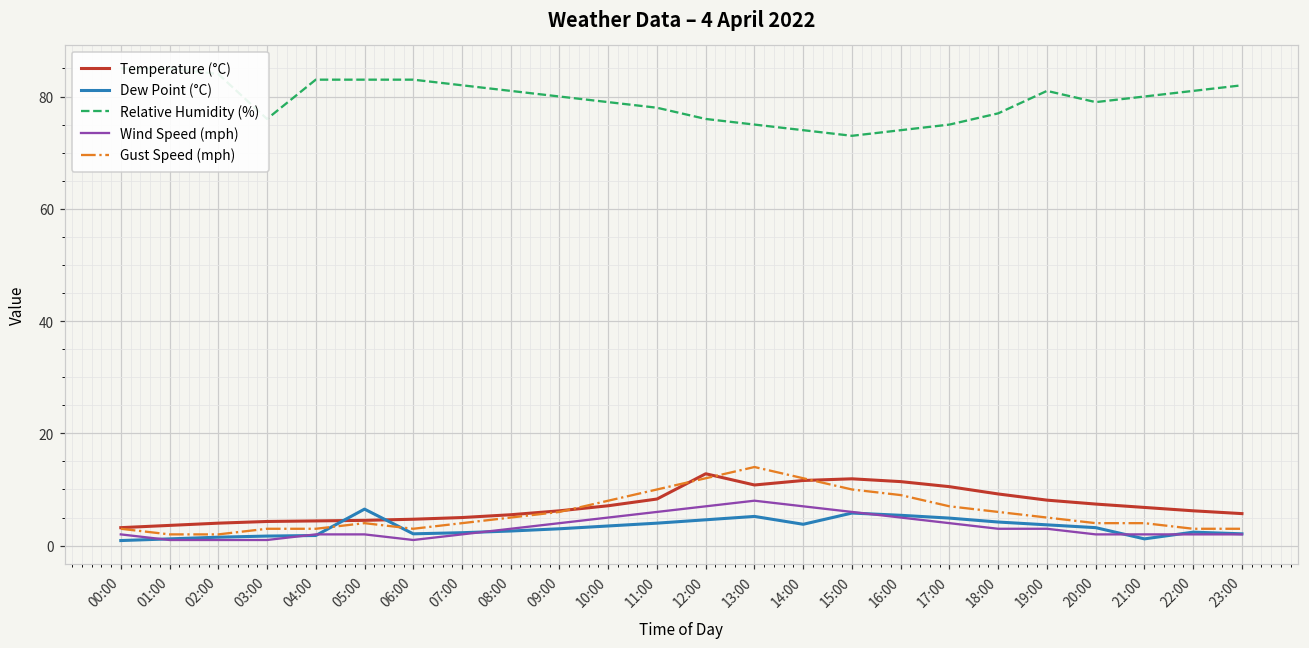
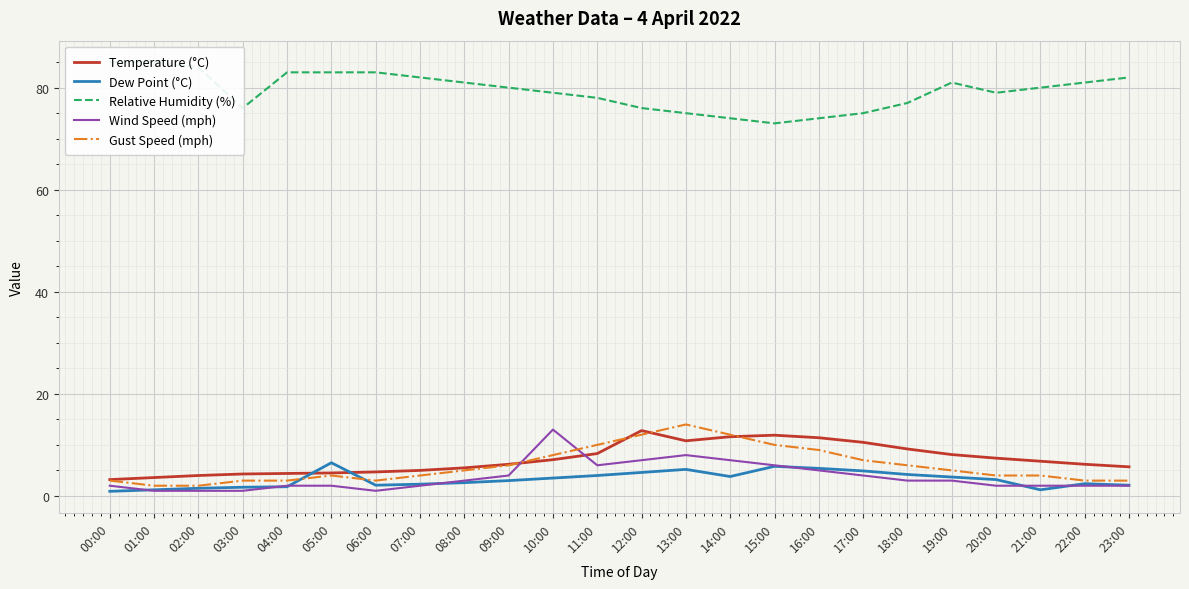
Wind Speed (mph), 10:00: 5 -> 13
